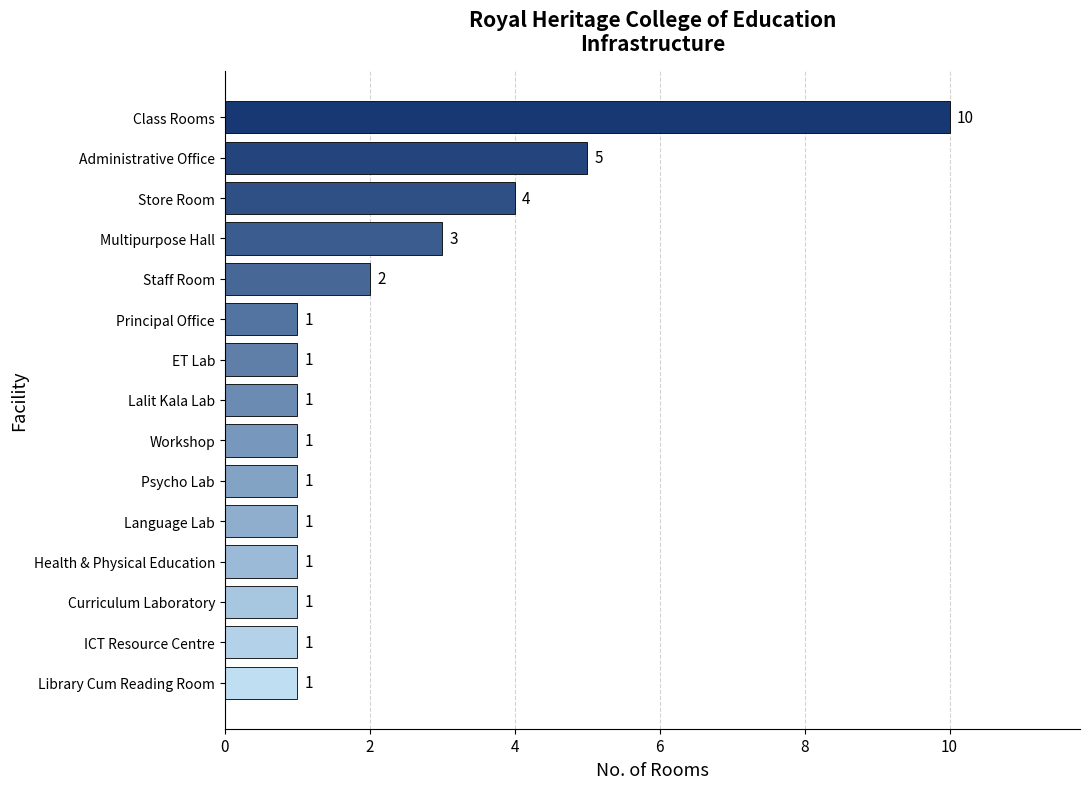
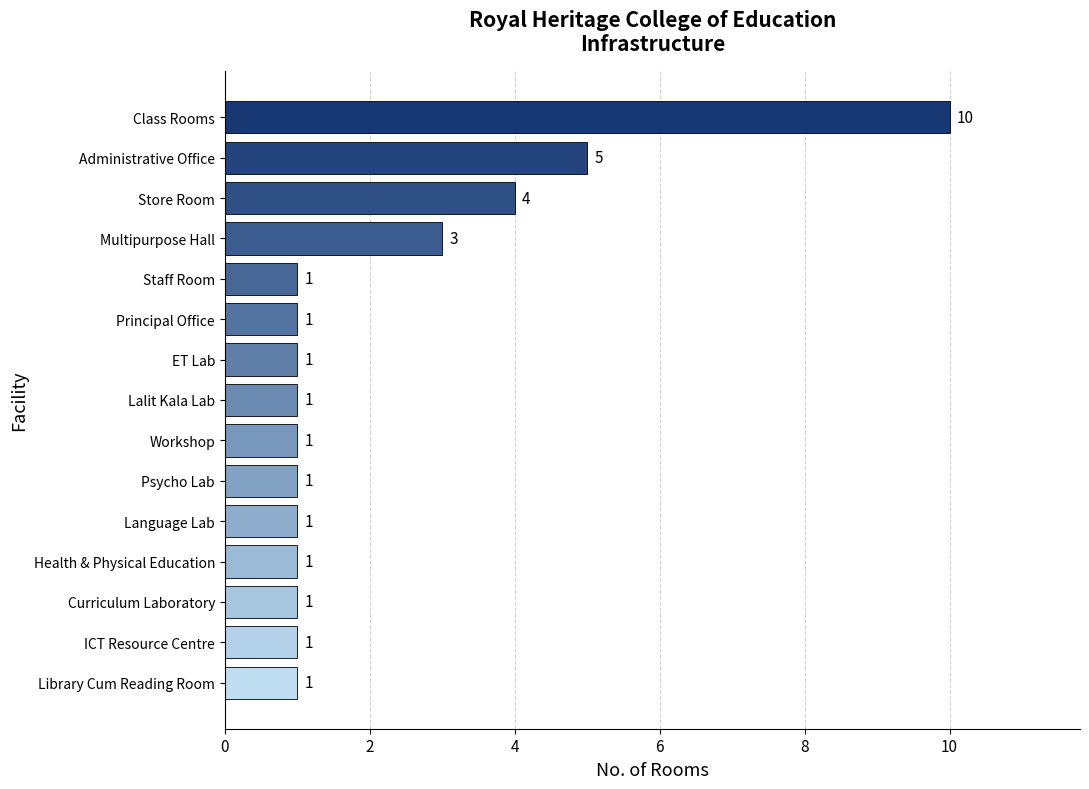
Staff Room: 2 -> 1
